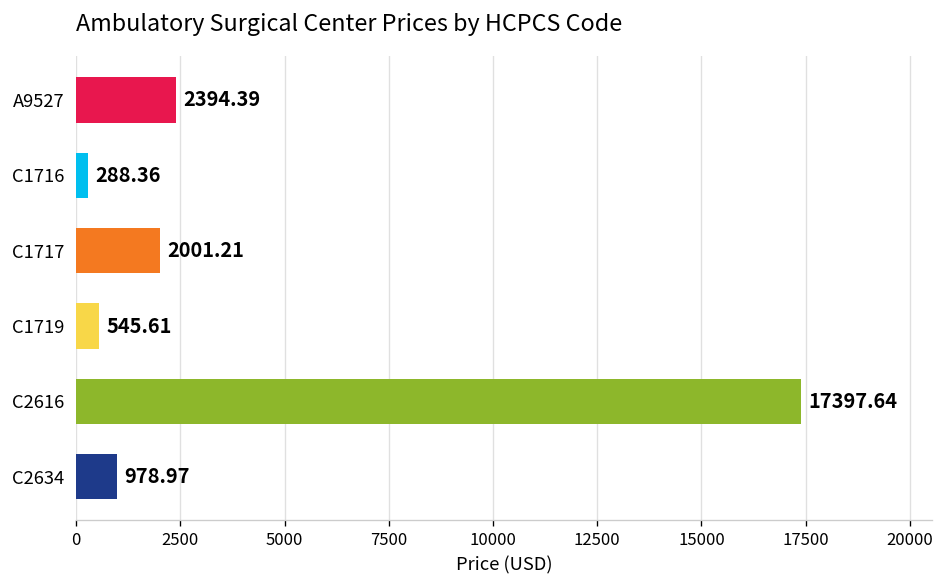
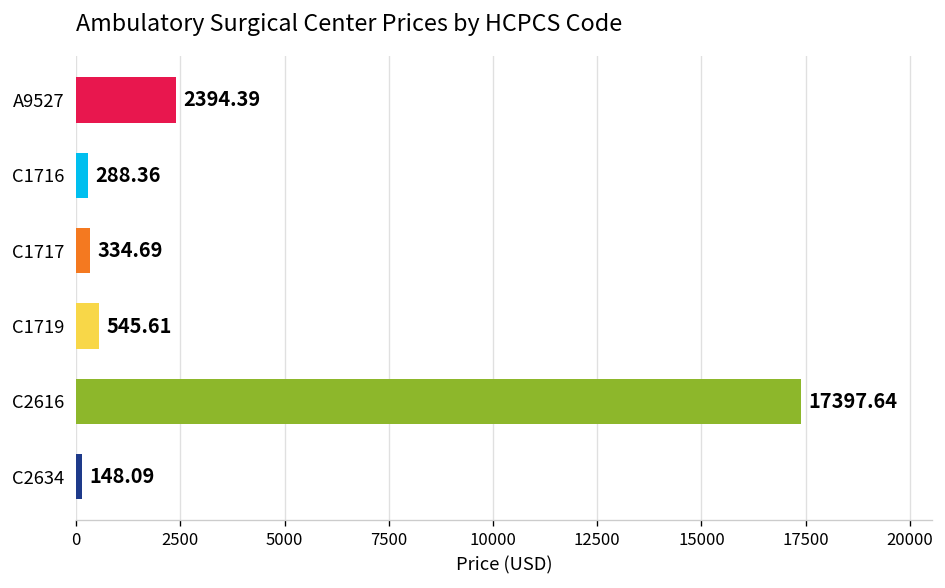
C1717: 2001.21 -> 334.69
C2634: 978.97 -> 148.09
